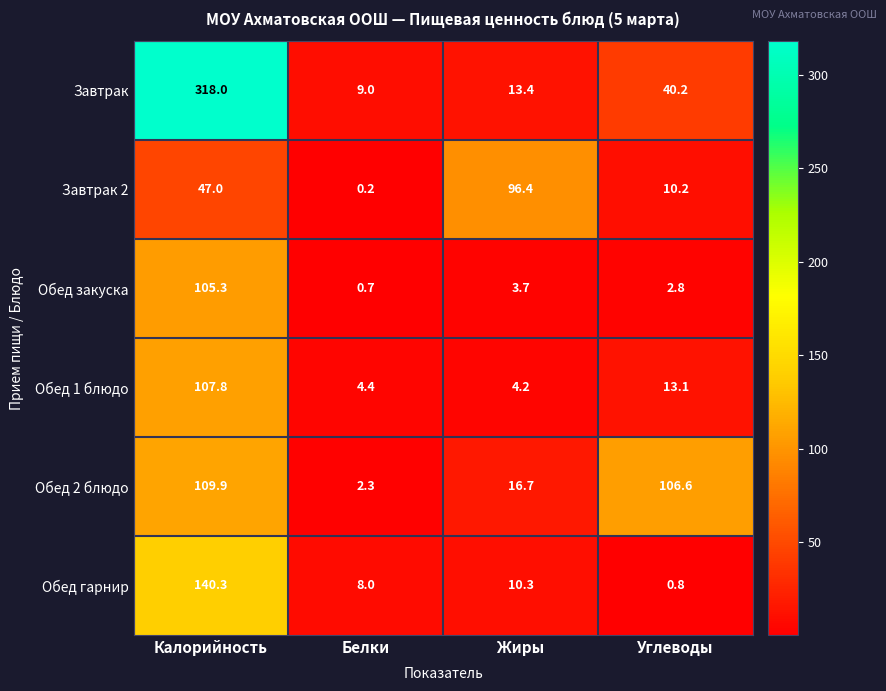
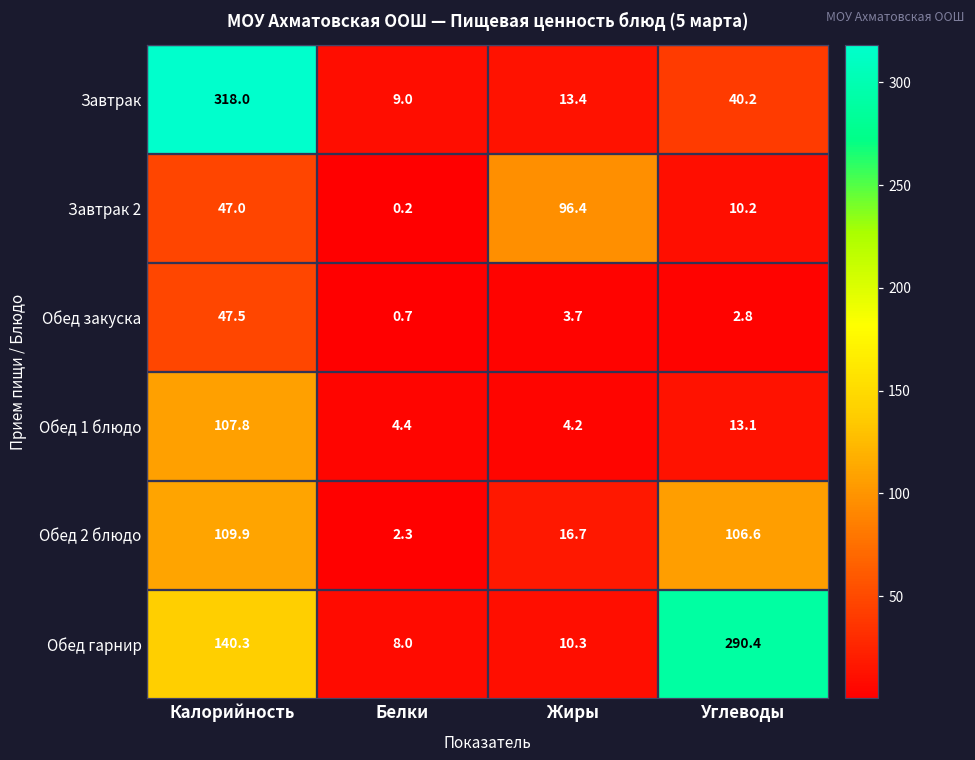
Обед закуска, Калорийность: 105.3 -> 47.5
Обед гарнир, Углеводы: 0.8 -> 290.4
